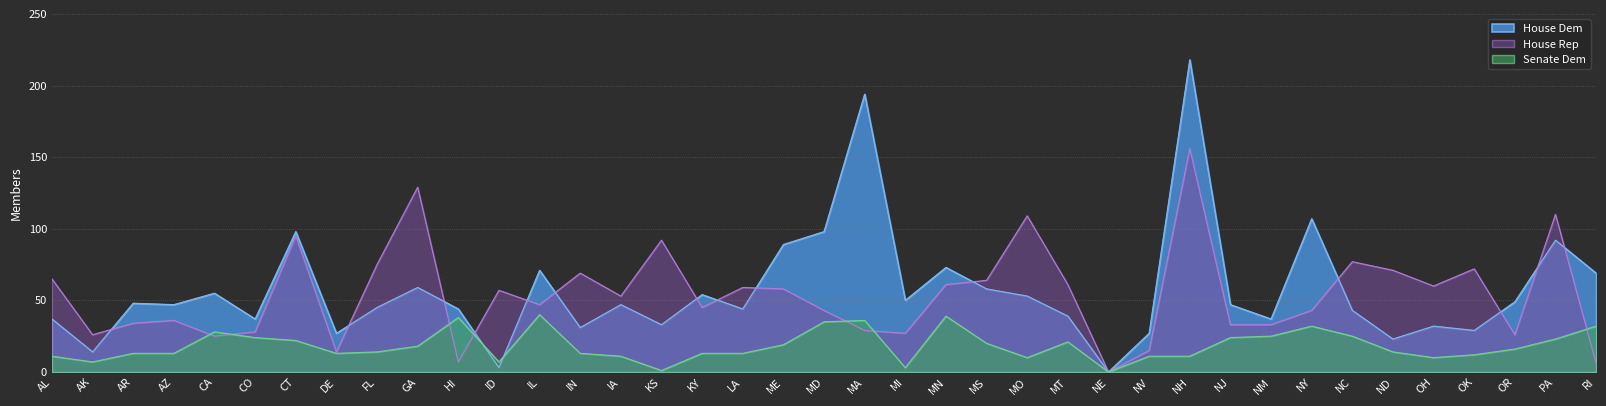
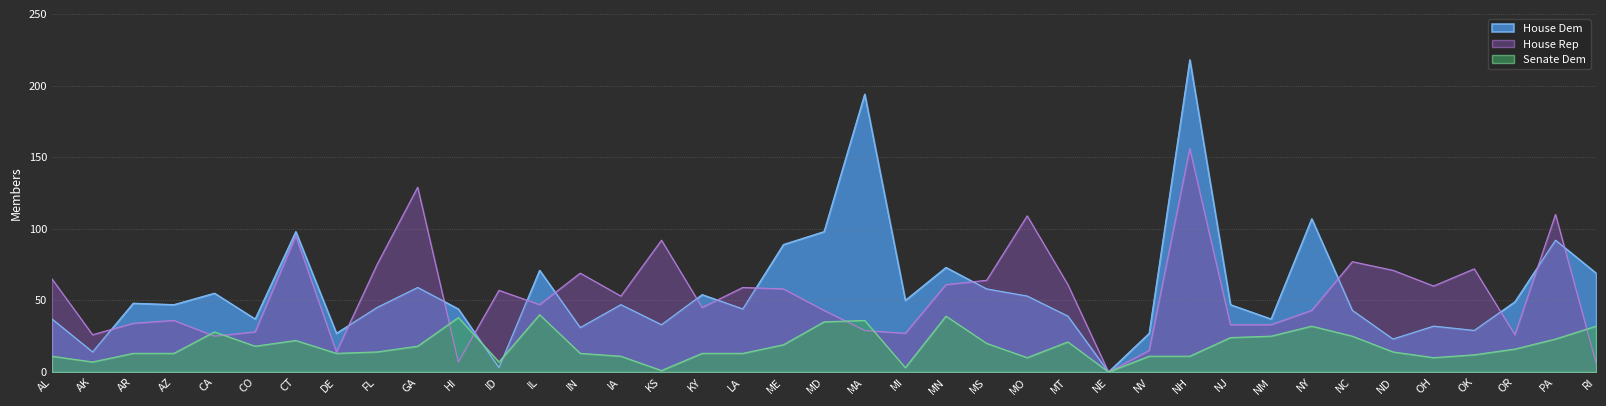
Senate Dem, CO: 24 -> 18
